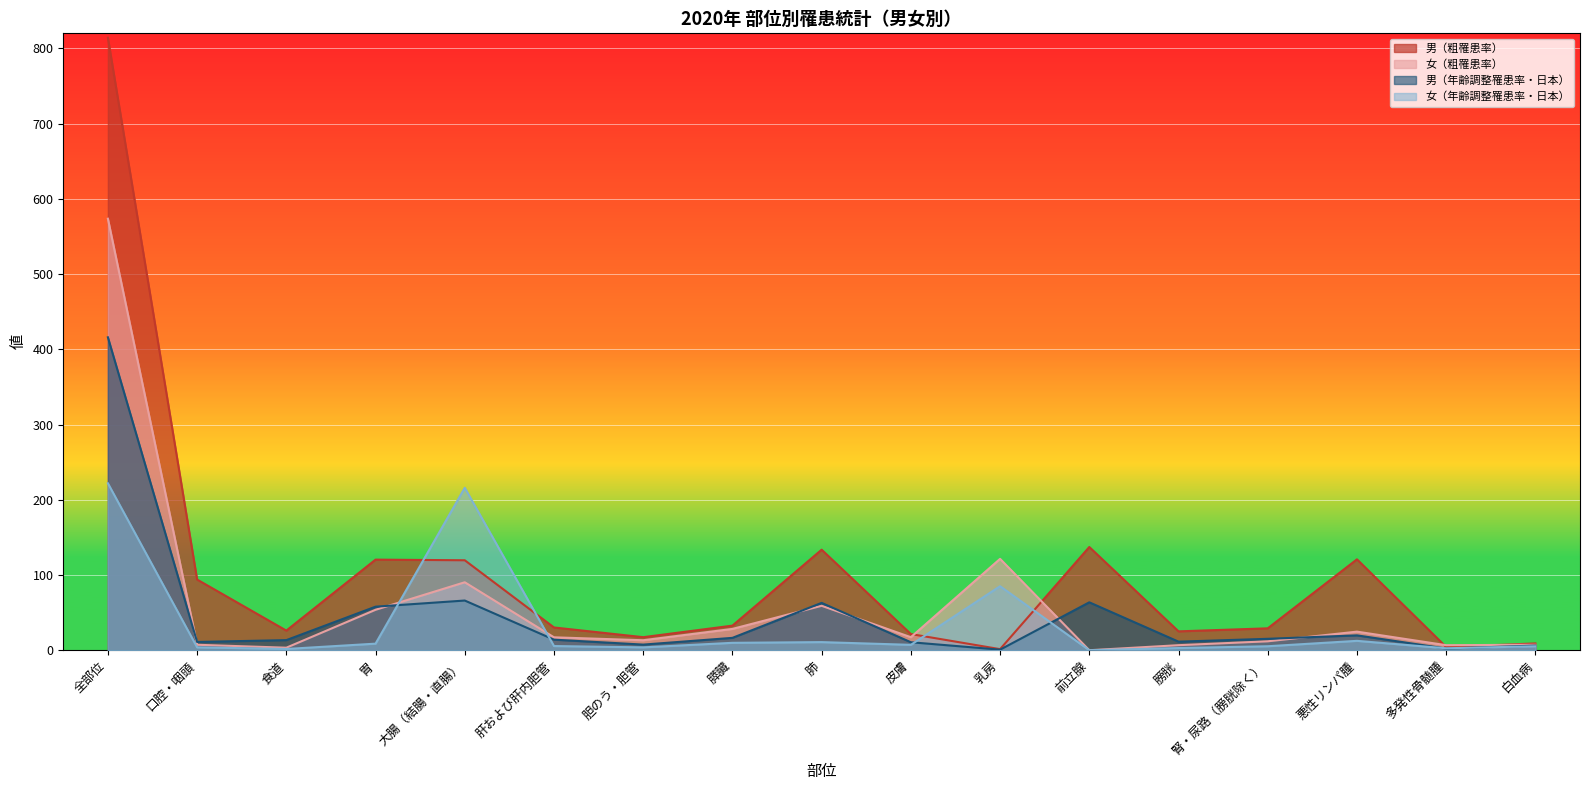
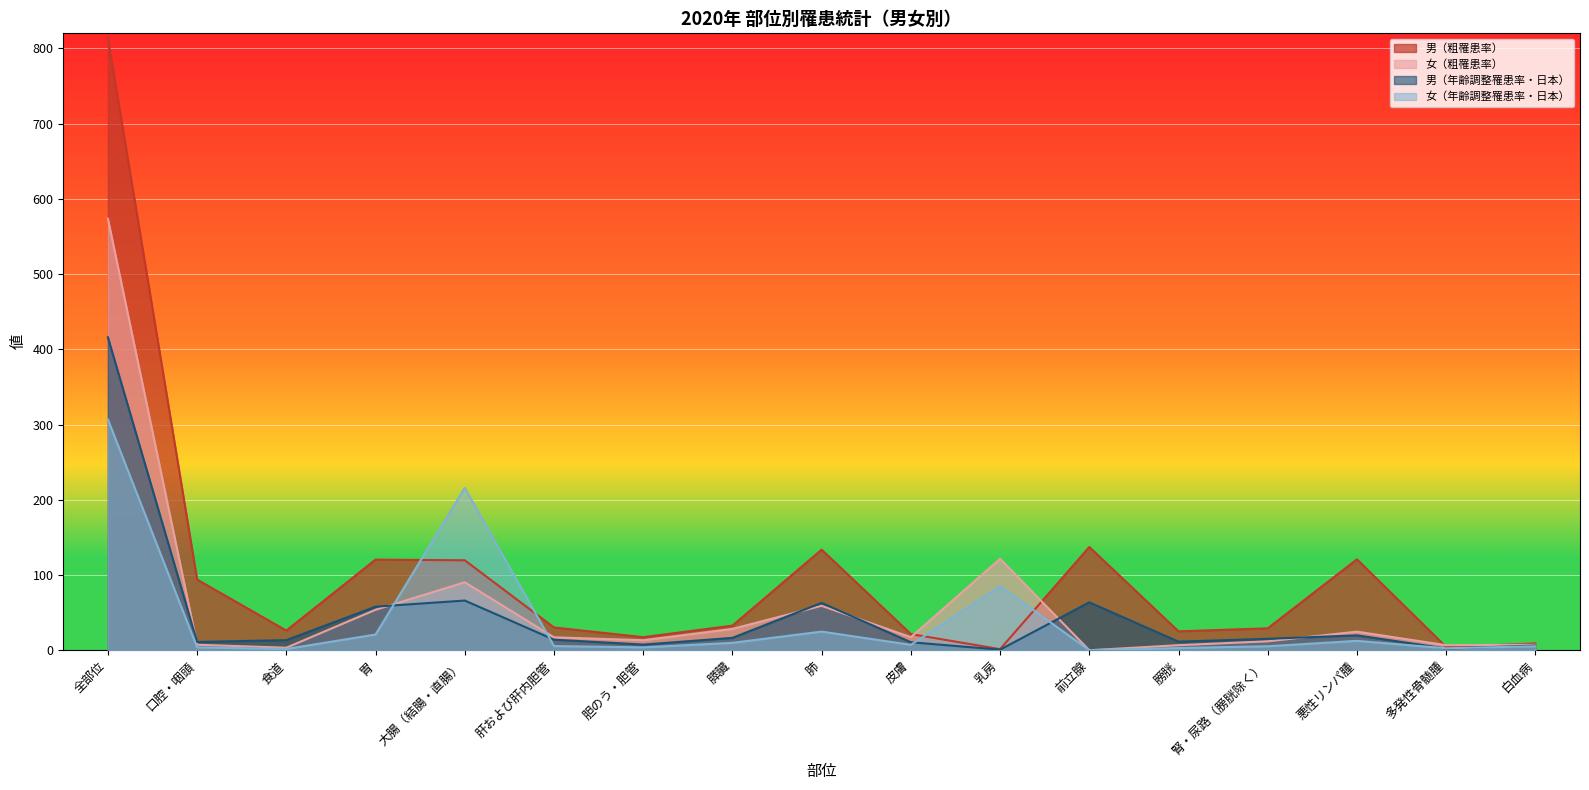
女（年齢調整罹患率・日本）, 全部位: 220 -> 310
女（年齢調整罹患率・日本）, 胃: 10 -> 20
女（年齢調整罹患率・日本）, 肺: 10 -> 20
